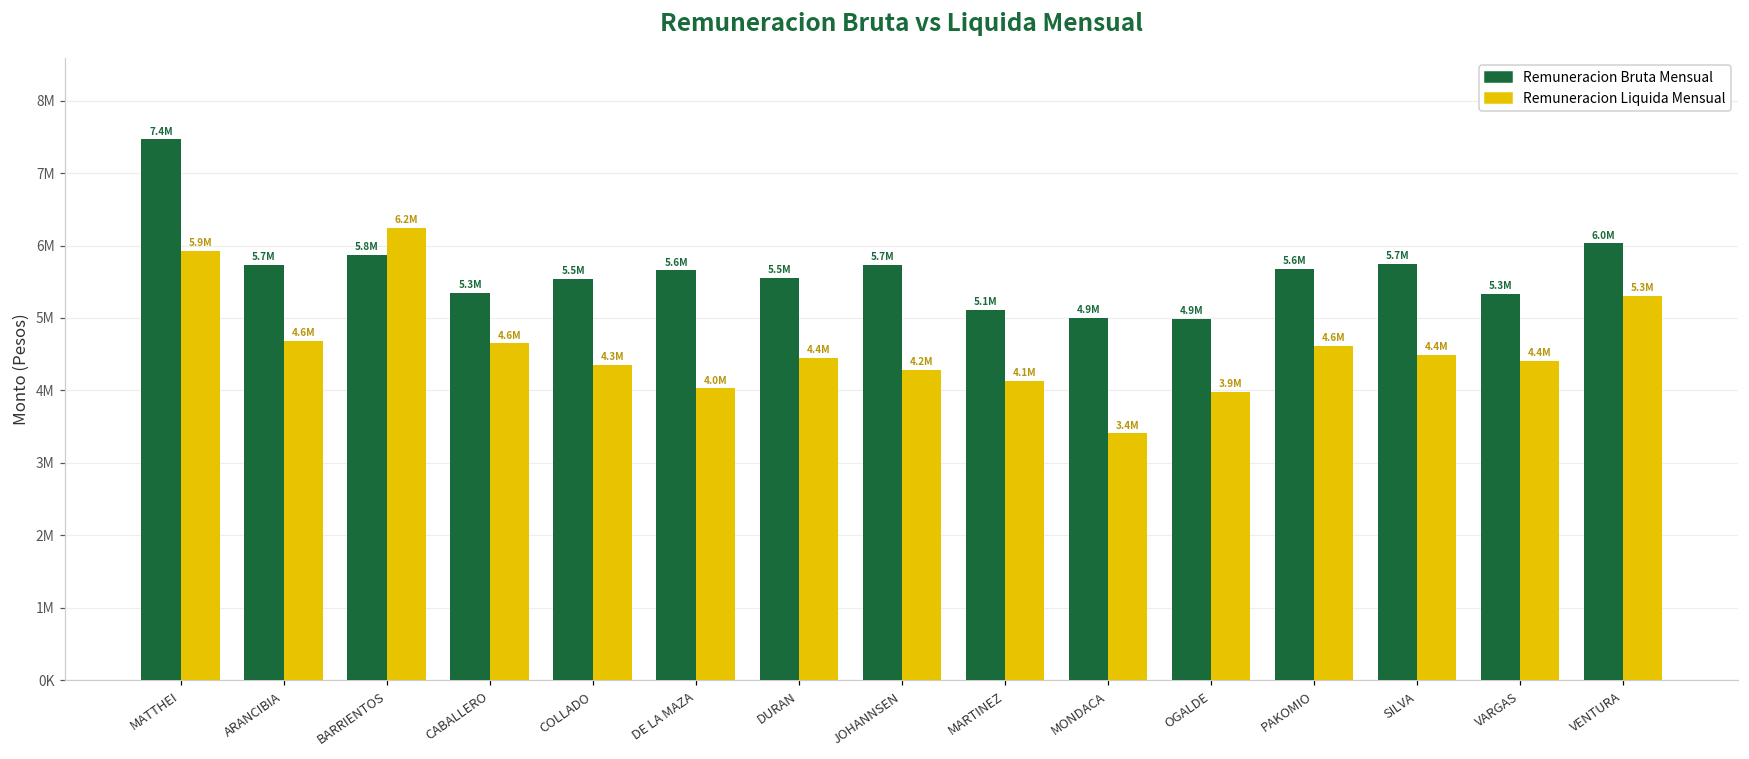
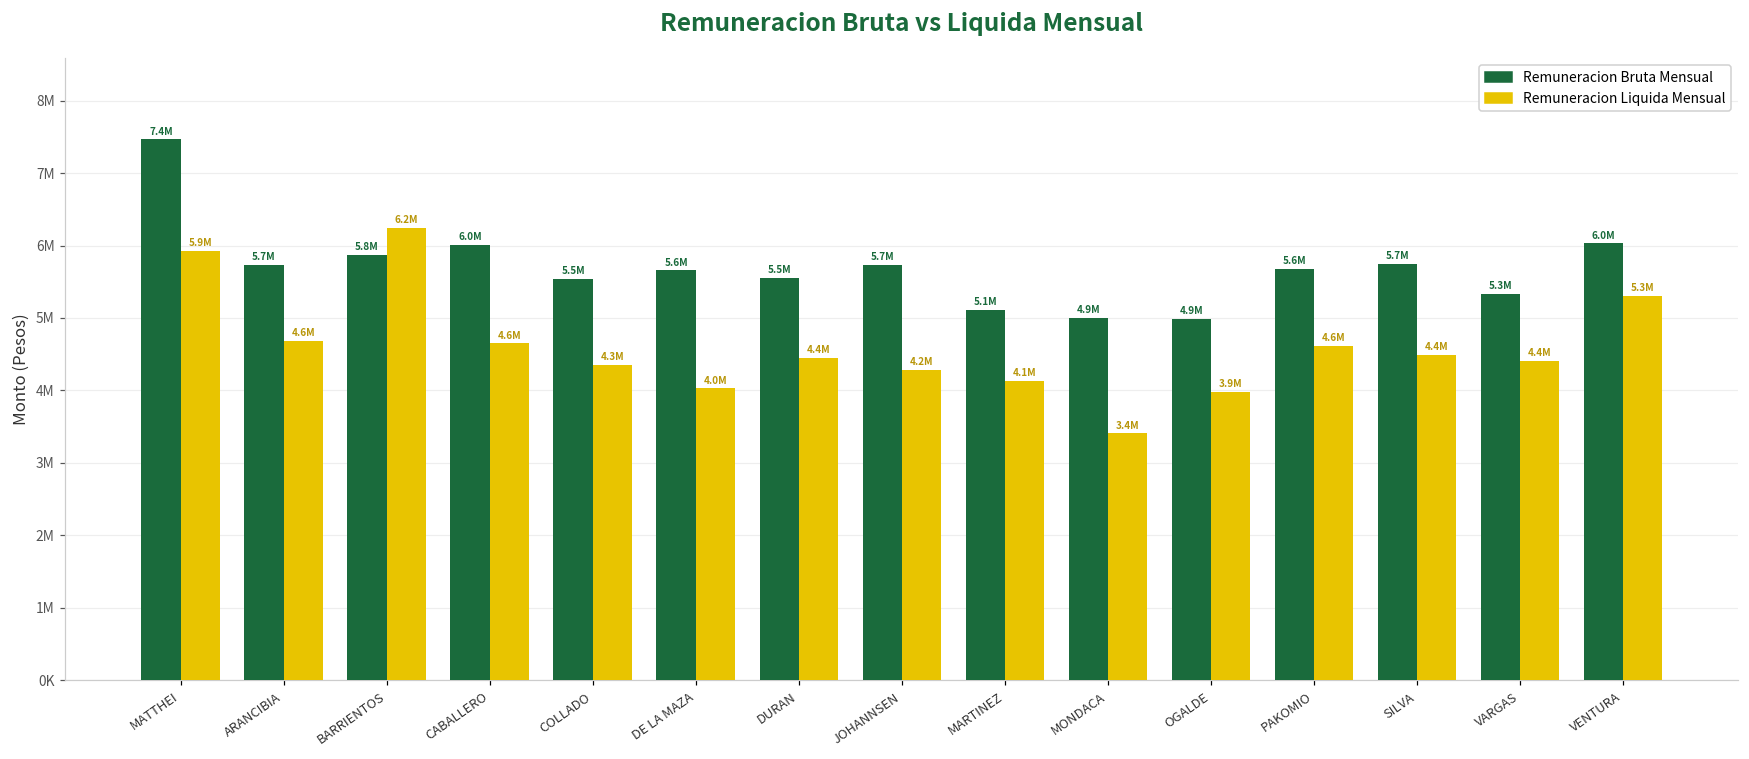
Remuneracion Bruta Mensual, CABALLERO: 5.3M -> 6.0M
